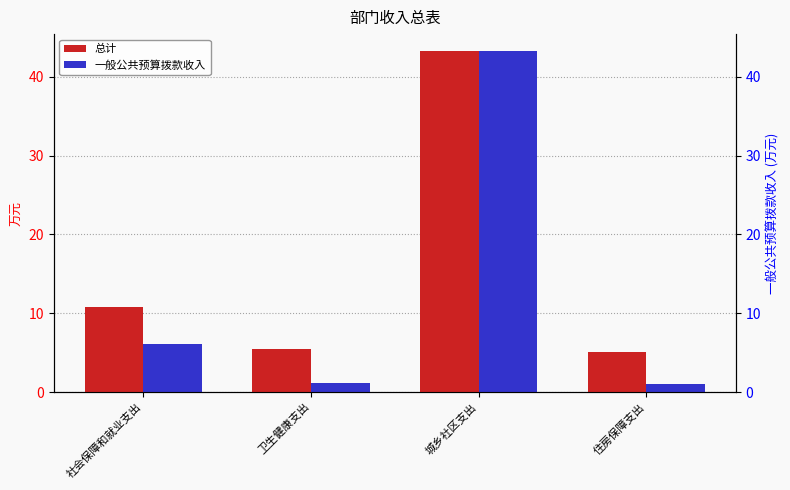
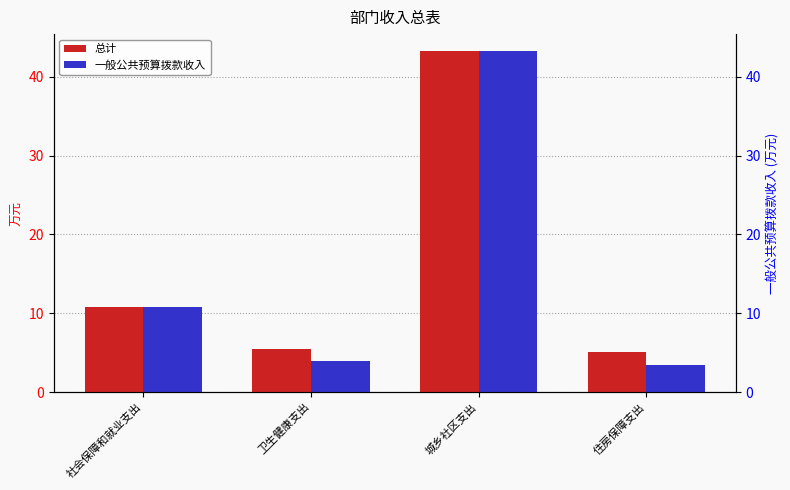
一般公共预算拨款收入, 社会保障和就业支出: 6 -> 11
一般公共预算拨款收入, 卫生健康支出: 1 -> 4
一般公共预算拨款收入, 住房保障支出: 1 -> 3
